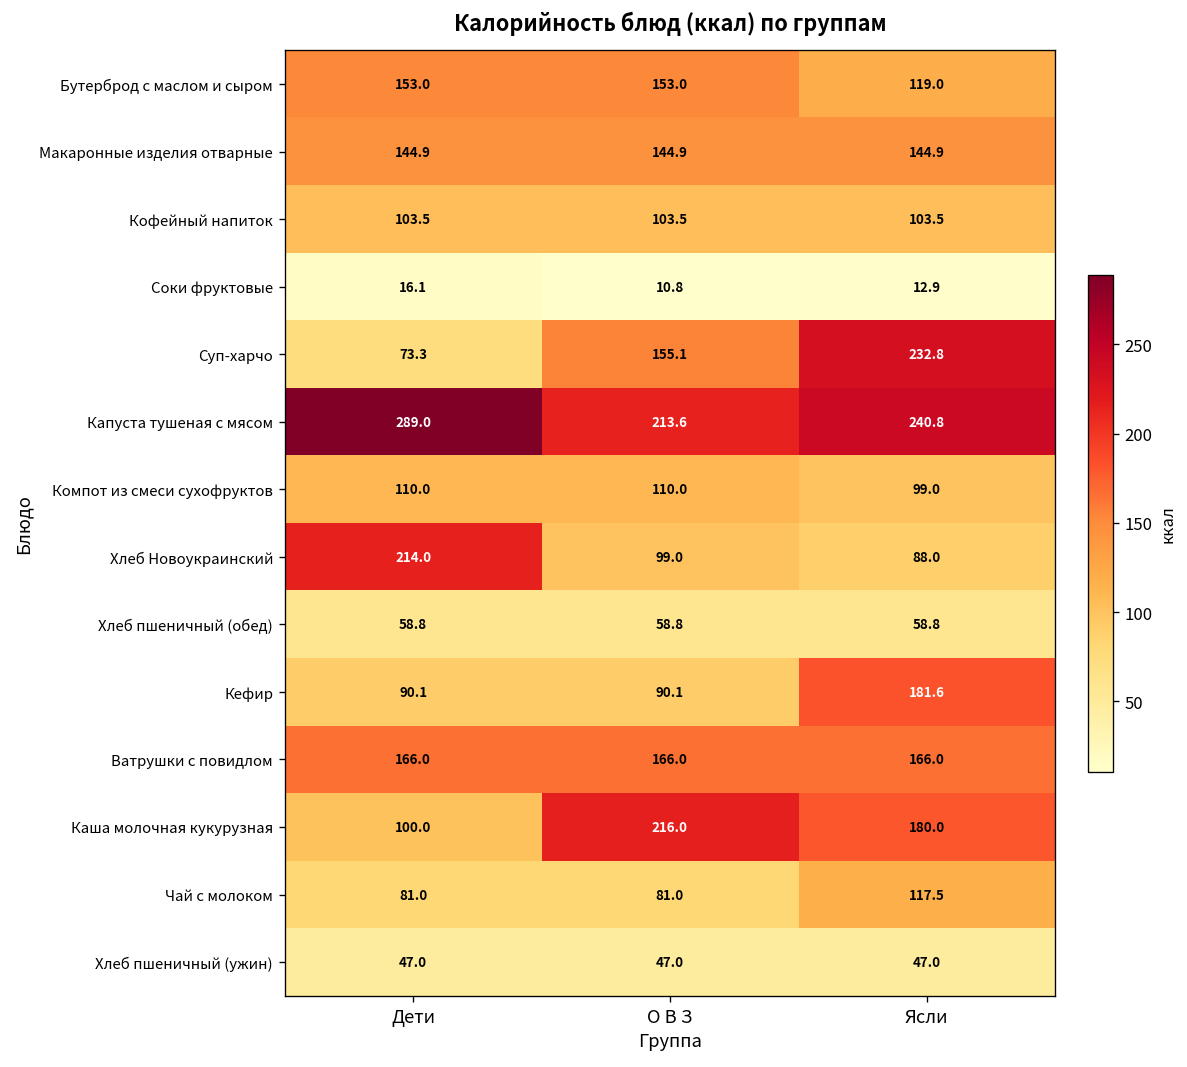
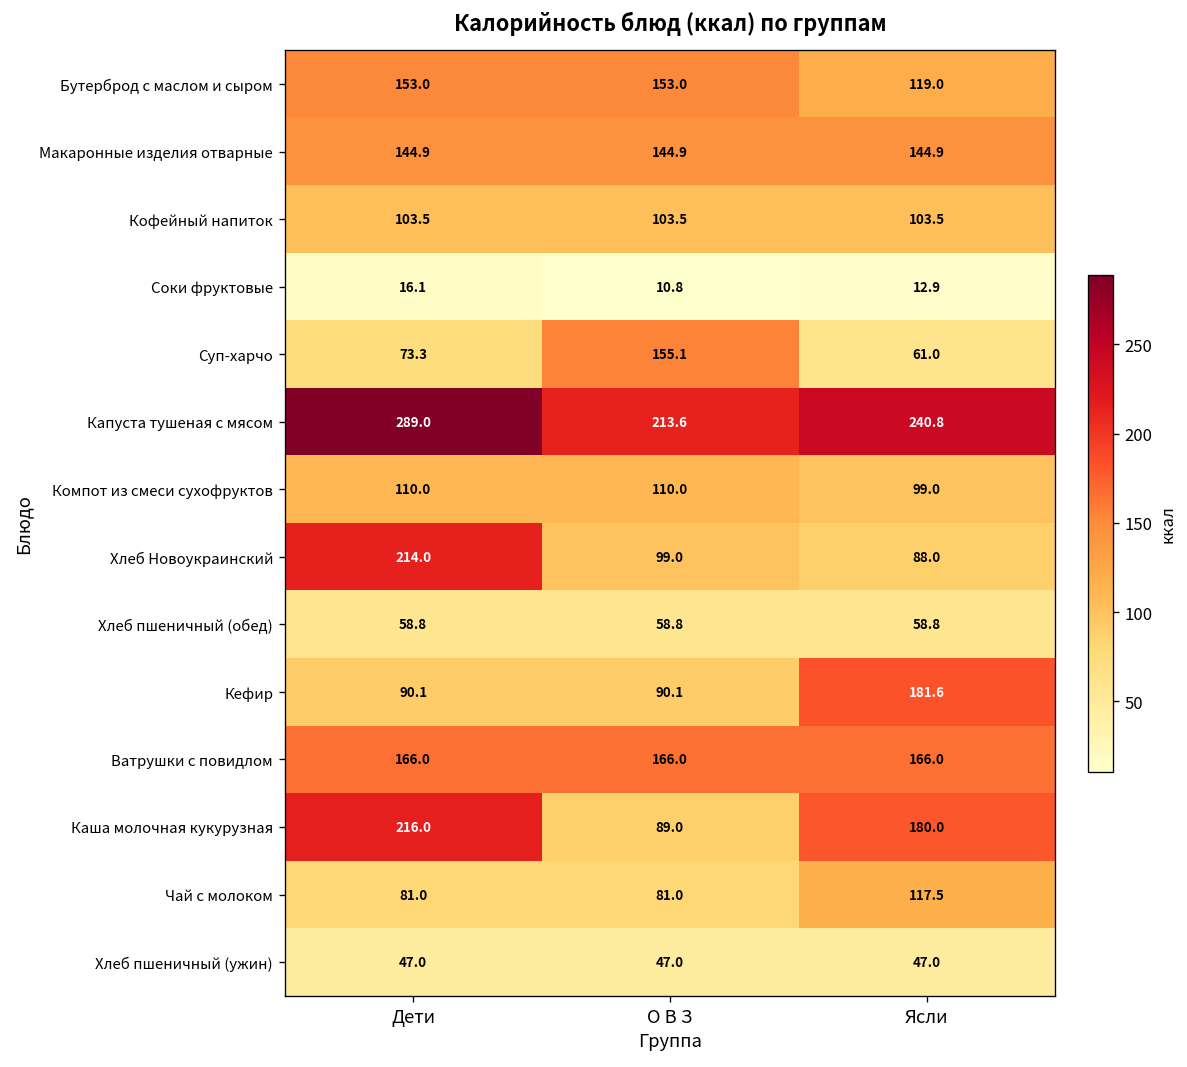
Суп-харчо, Ясли: 232.8 -> 61.0
Каша молочная кукурузная, Дети: 100.0 -> 216.0
Каша молочная кукурузная, О В З: 216.0 -> 89.0
